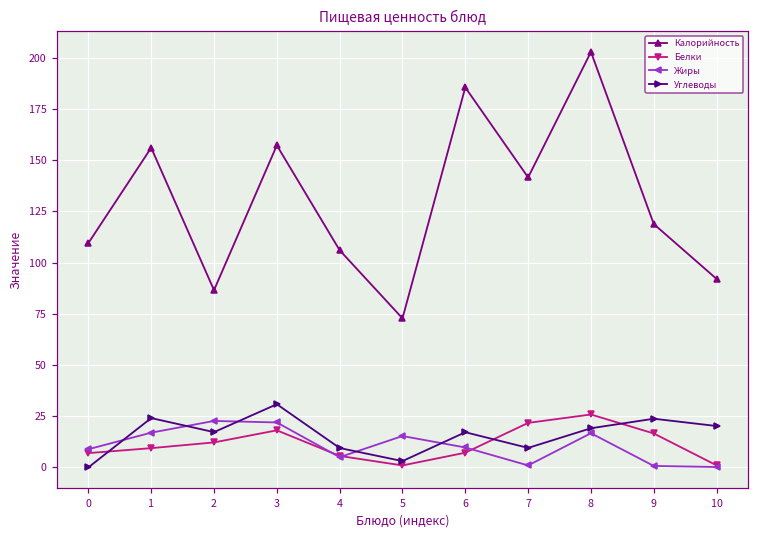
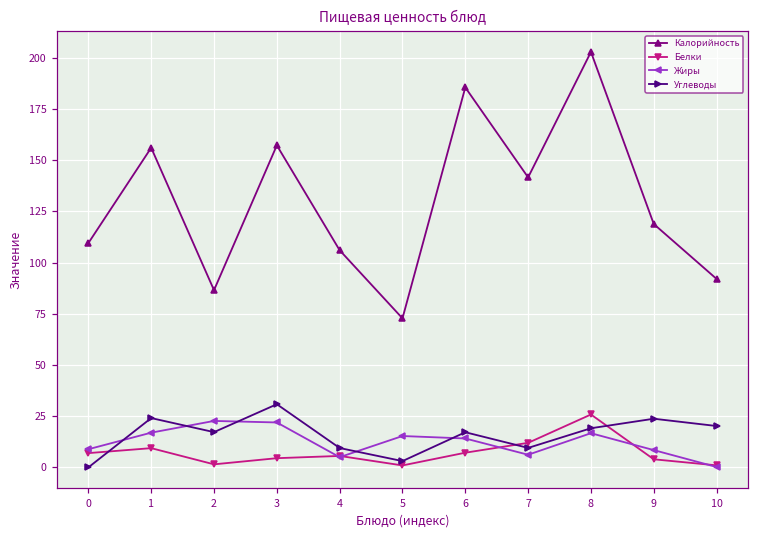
Белки, 2: 12 -> 2
Белки, 3: 18 -> 5
Жиры, 6: 10 -> 14
Белки, 7: 22 -> 12
Жиры, 7: 1 -> 6
Белки, 9: 17 -> 4
Жиры, 9: 1 -> 8
